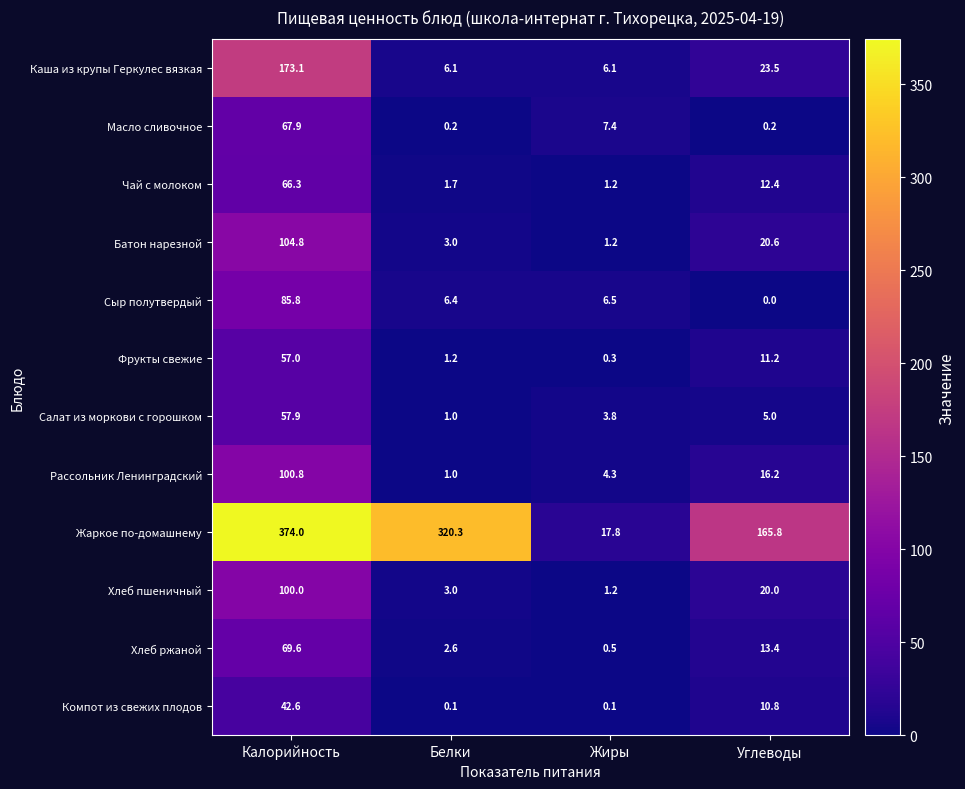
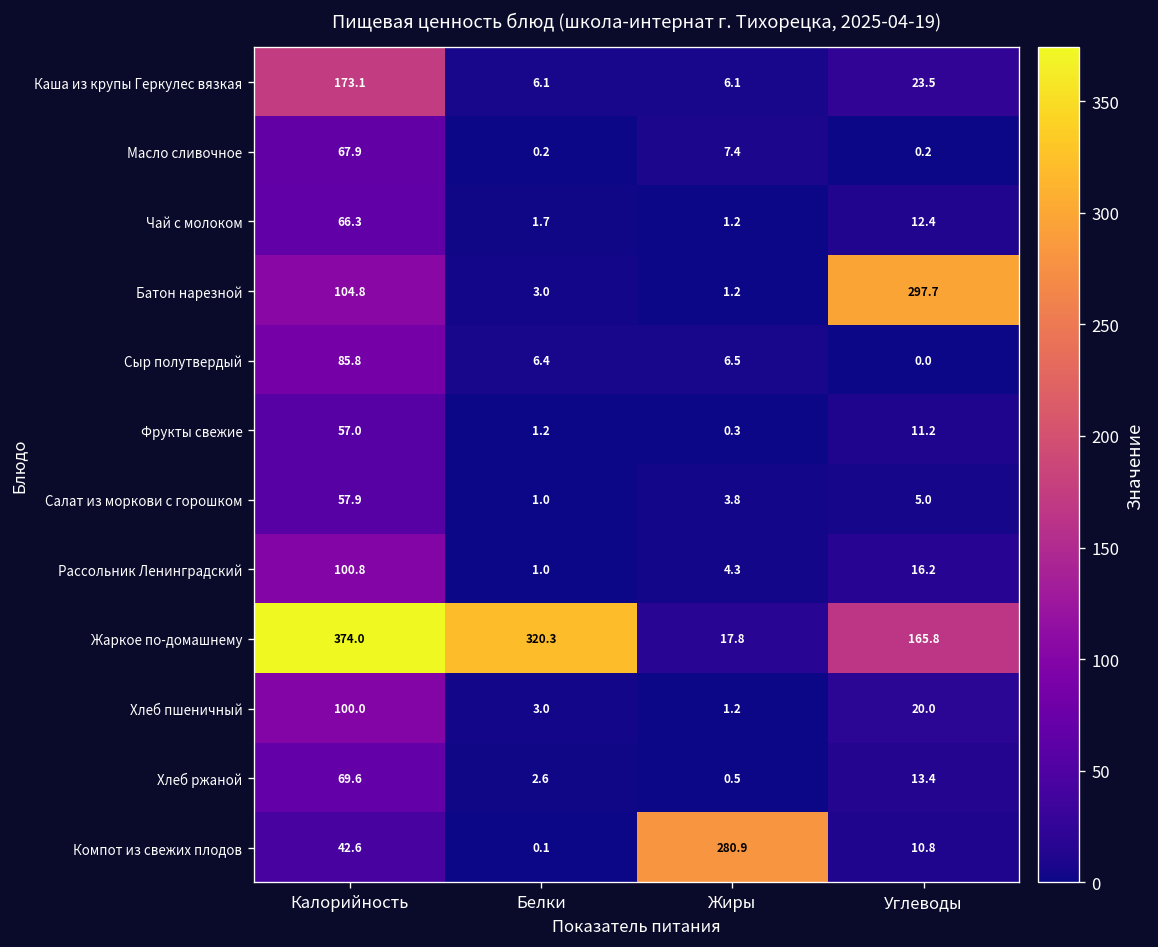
Батон нарезной, Углеводы: 20.6 -> 297.7
Компот из свежих плодов, Жиры: 0.1 -> 280.9
